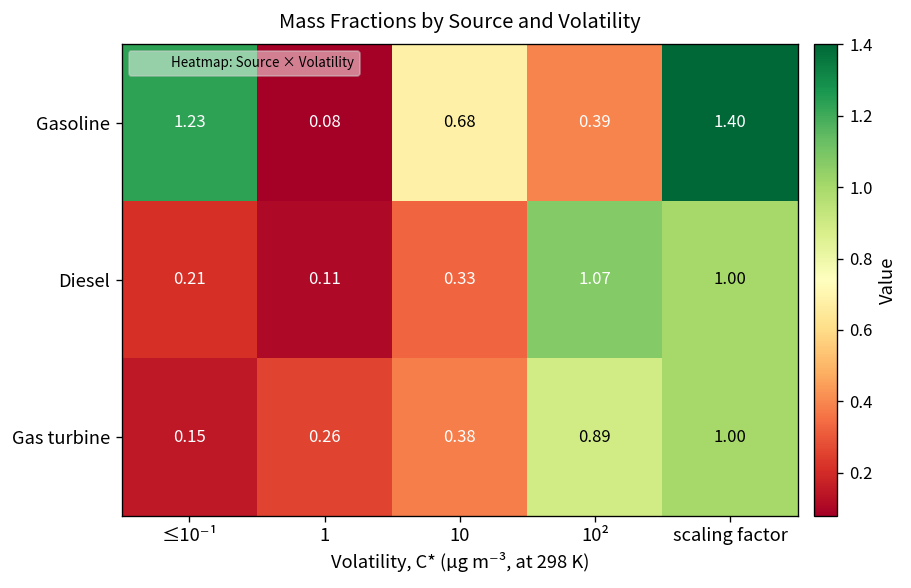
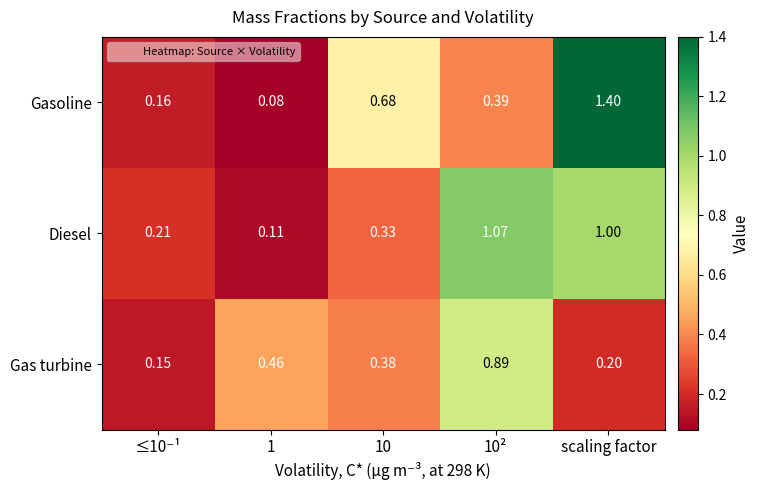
Gasoline, ≤10⁻¹: 1.23 -> 0.16
Gas turbine, 1: 0.26 -> 0.46
Gas turbine, scaling factor: 1.00 -> 0.20
